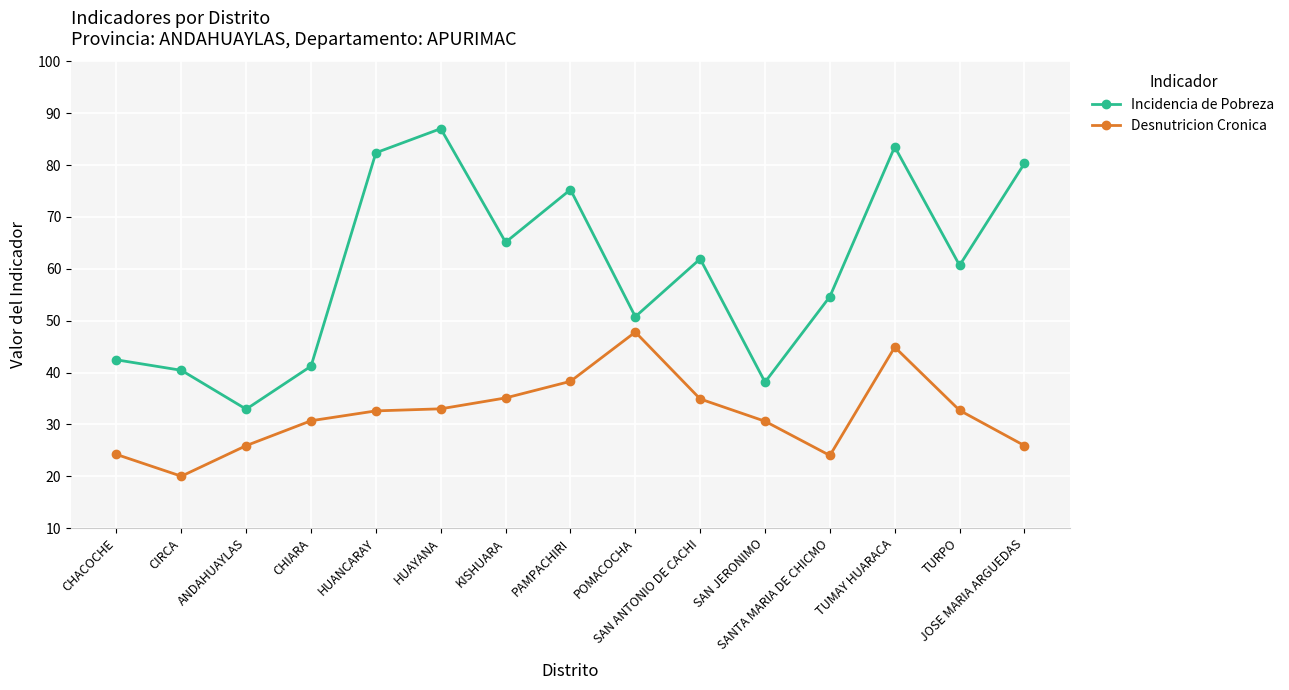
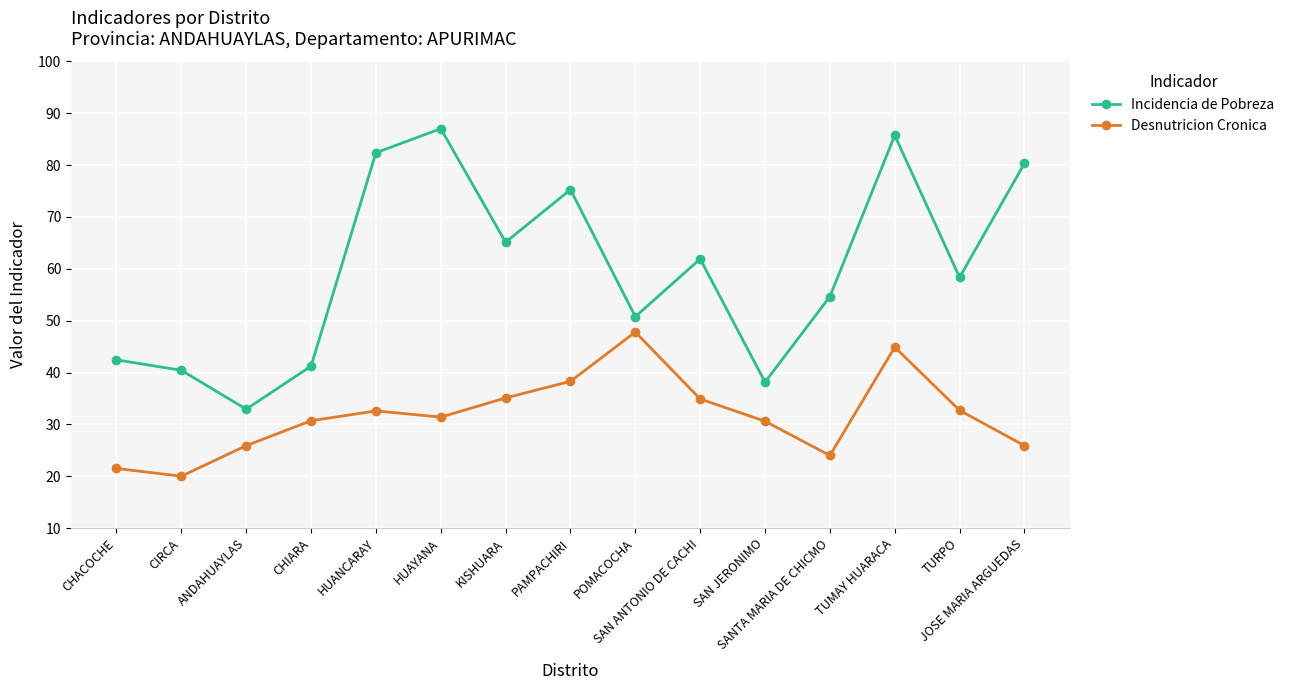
Desnutricion Cronica, CHACOCHE: 24 -> 22
Desnutricion Cronica, HUAYANA: 33 -> 31
Incidencia de Pobreza, TUMAY HUARACA: 84 -> 86
Incidencia de Pobreza, TURPO: 61 -> 58
